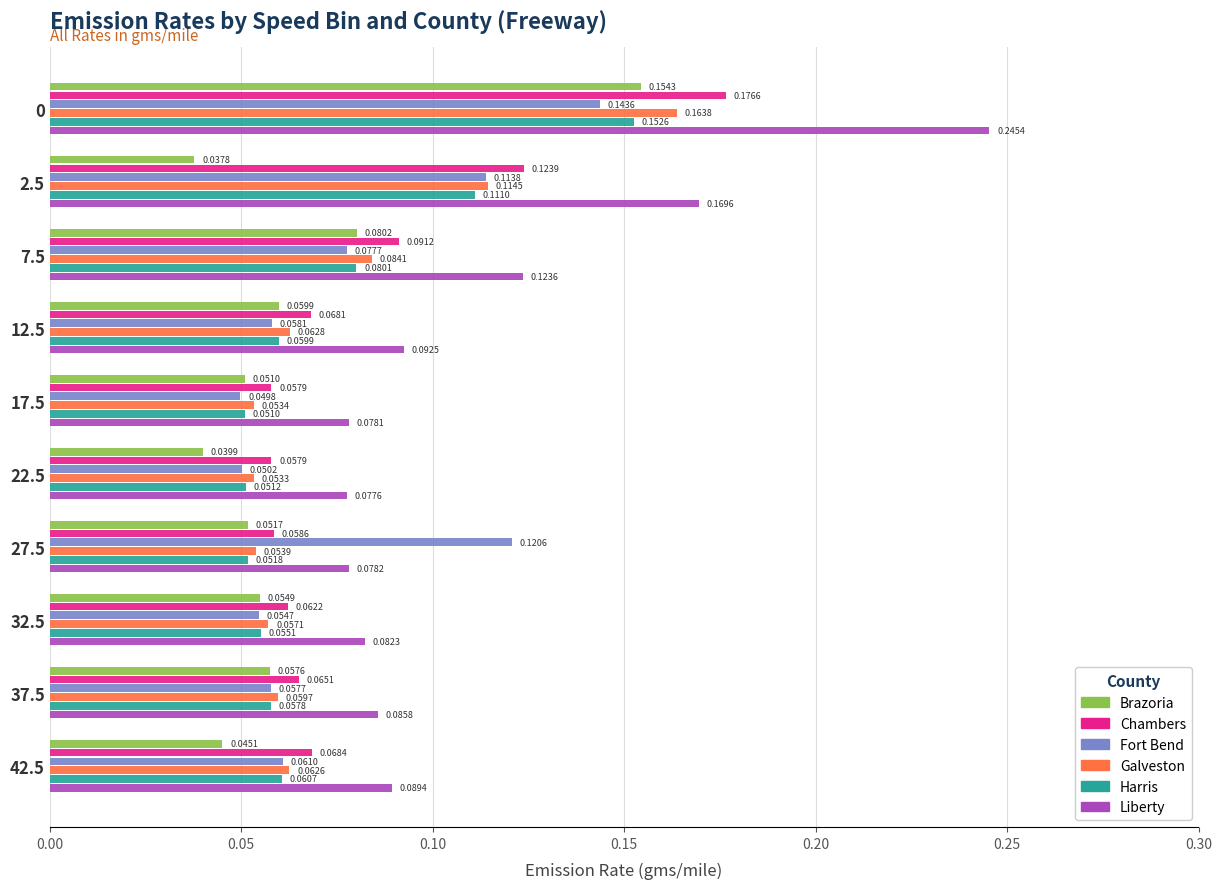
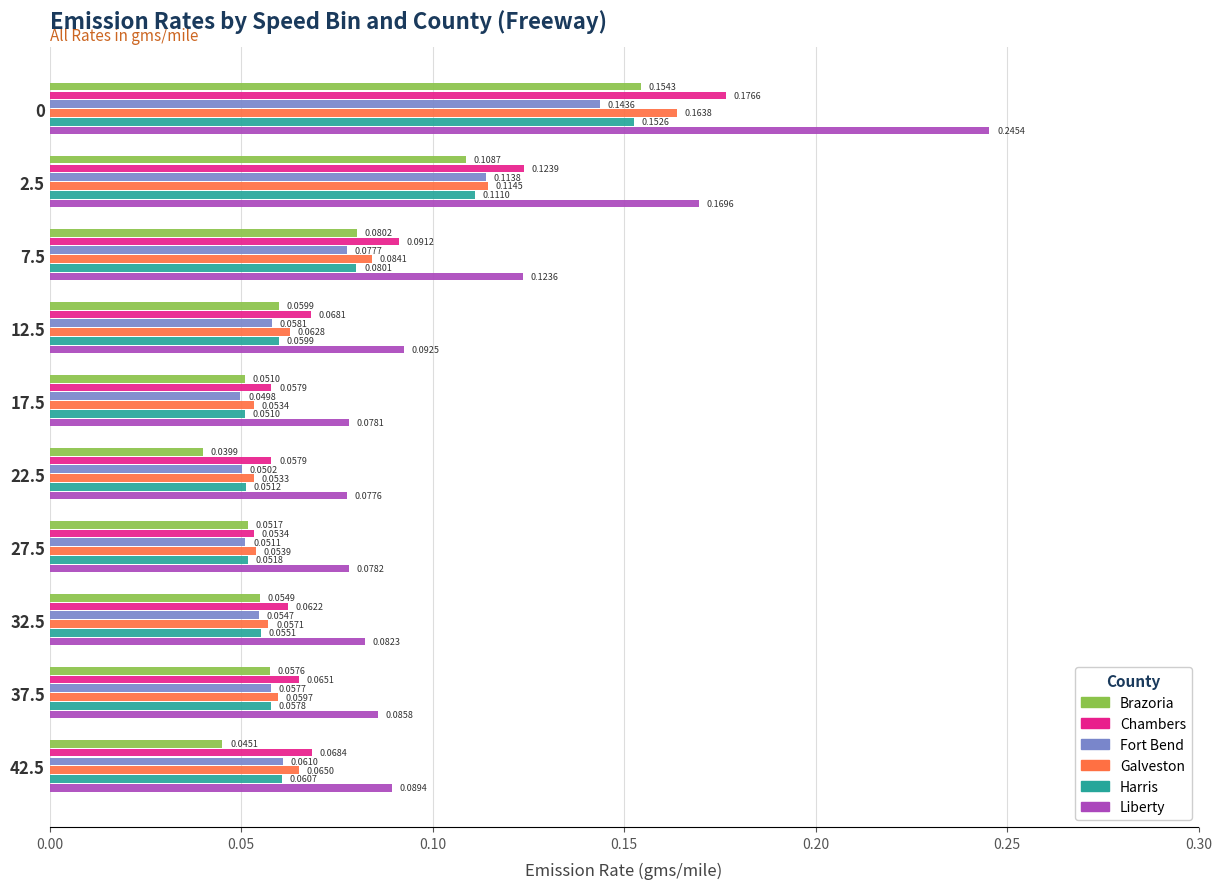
Brazoria, 2.5: 0.0378 -> 0.1087
Chambers, 27.5: 0.0586 -> 0.0534
Fort Bend, 27.5: 0.1206 -> 0.0511
Galveston, 42.5: 0.0626 -> 0.0650
